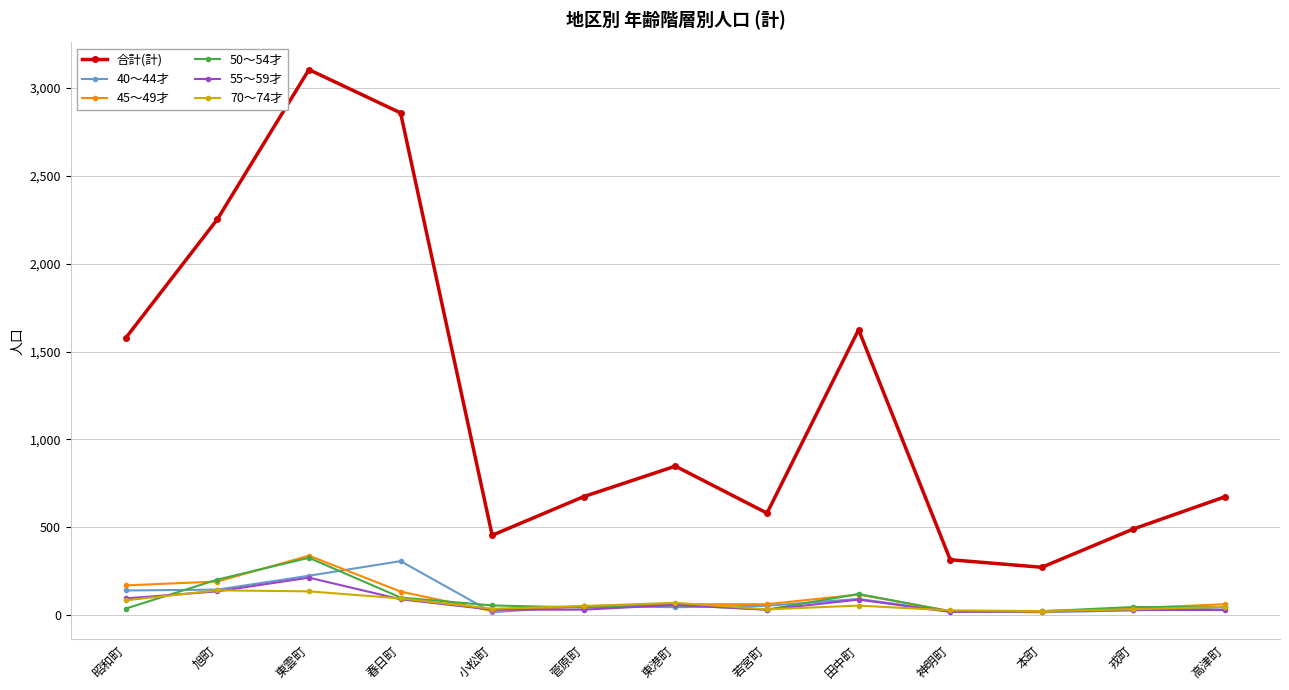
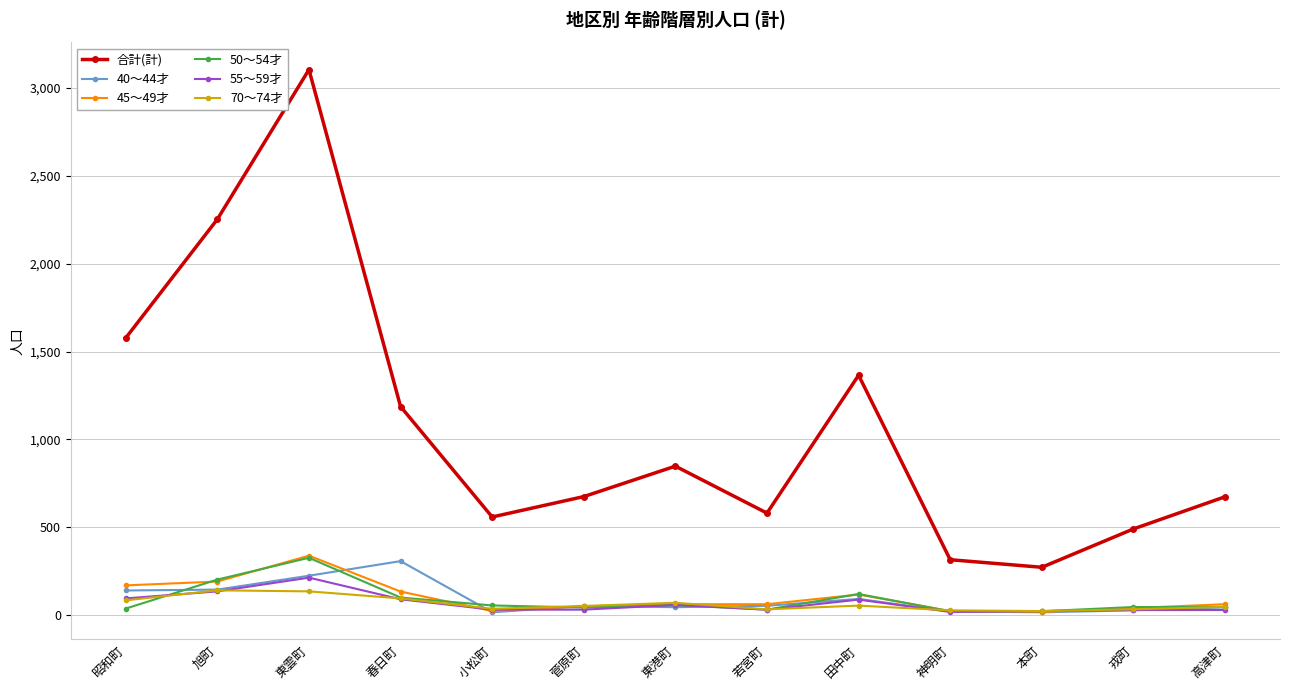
合計(計), 春日町: 2,860 -> 1,190
合計(計), 小松町: 460 -> 560
合計(計), 田中町: 1,620 -> 1,370
